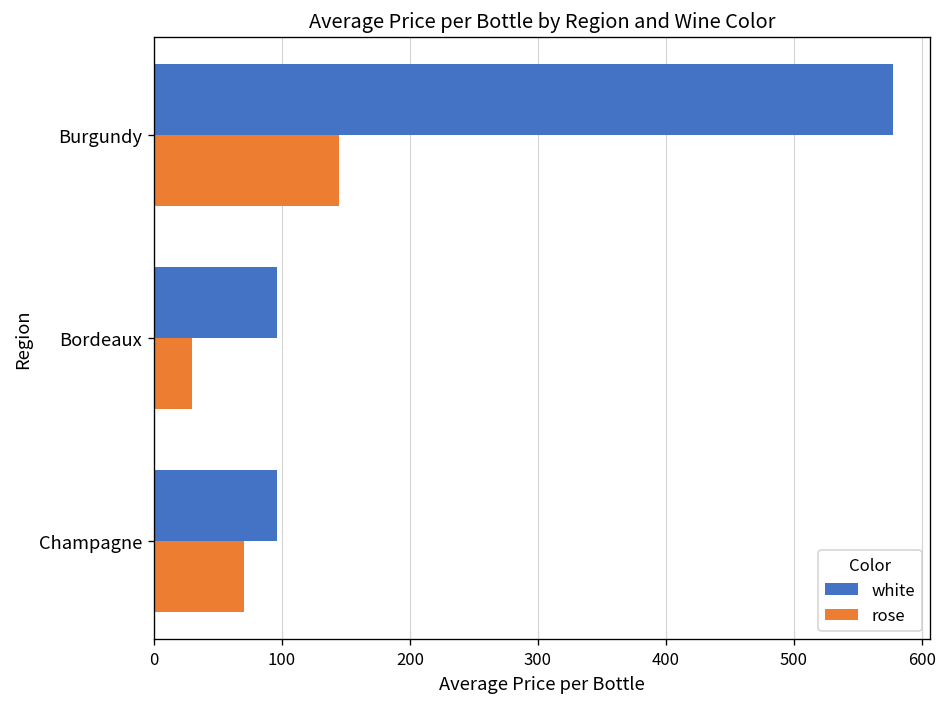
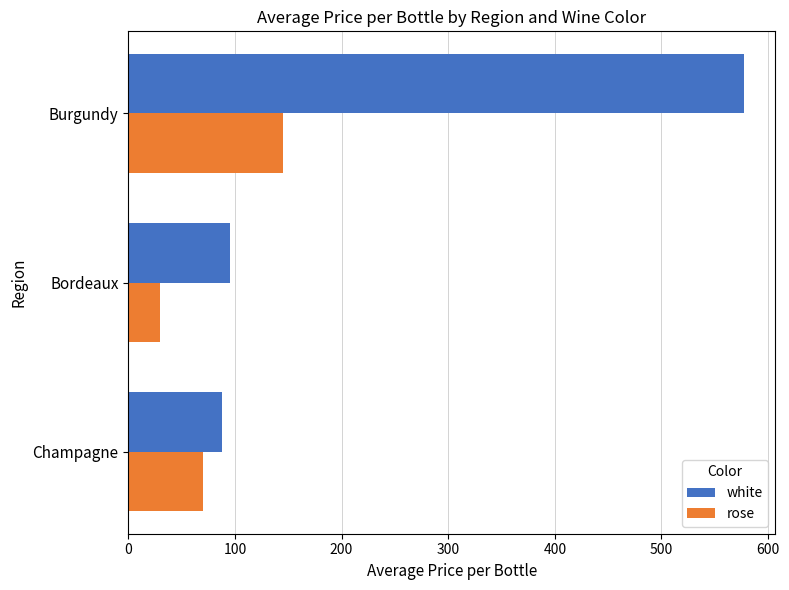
white, Champagne: 97 -> 88
